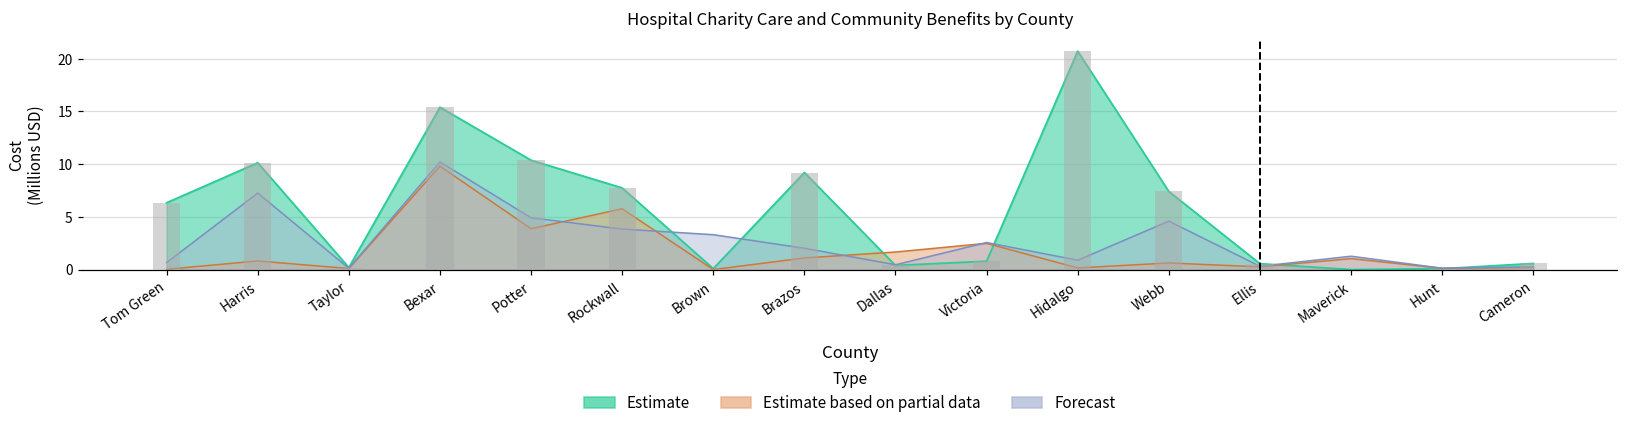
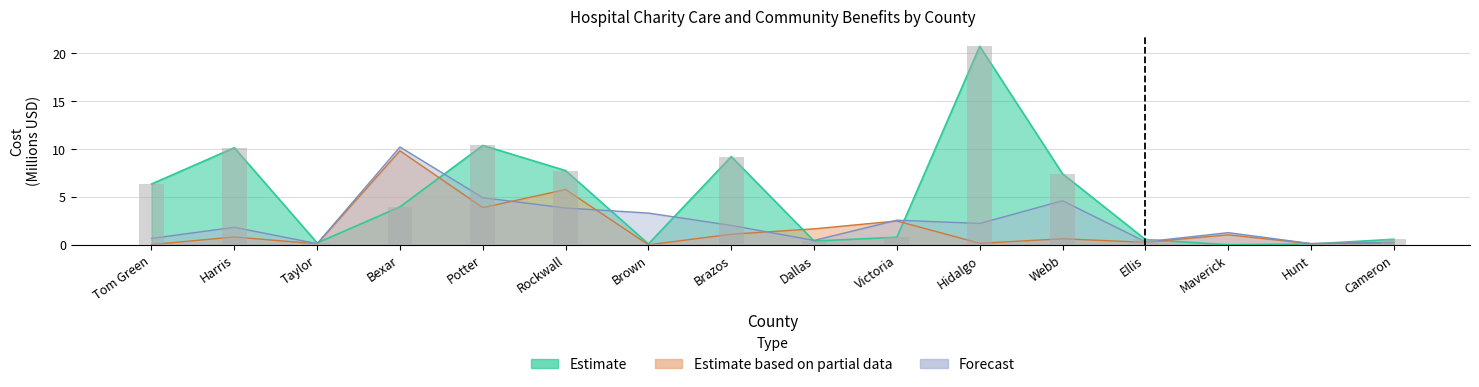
Forecast, Harris: 7 -> 2
Estimate, Bexar: 15 -> 4
Forecast, Hidalgo: 1 -> 2
